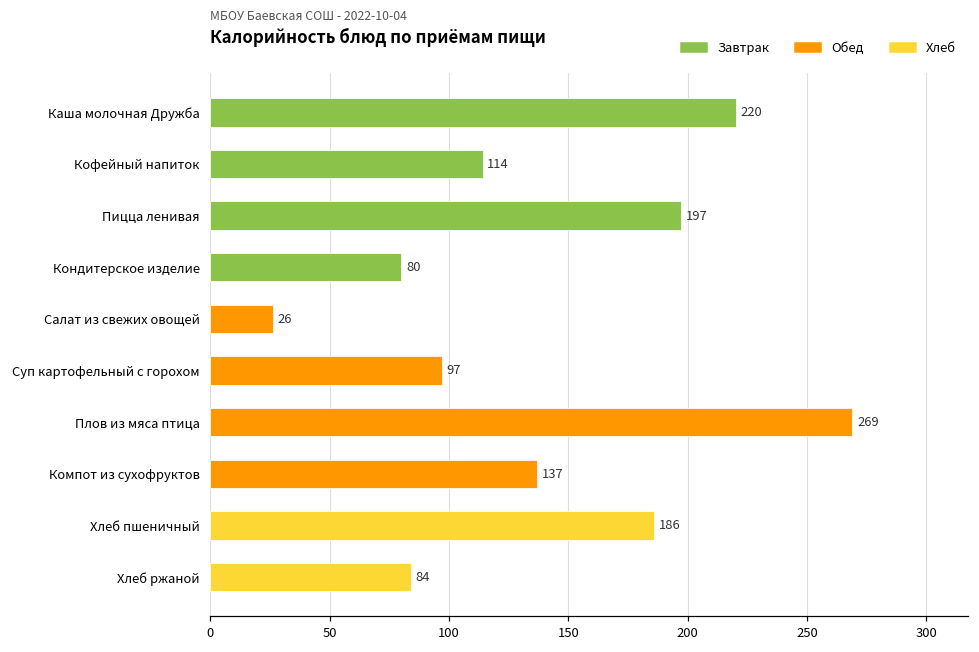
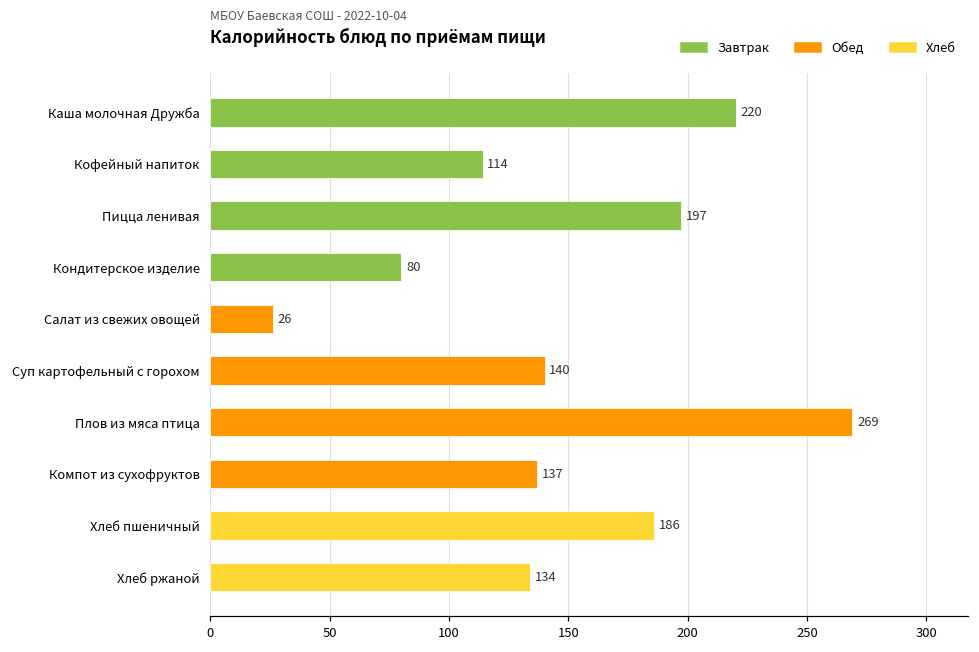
Суп картофельный с горохом: 97 -> 140
Хлеб ржаной: 84 -> 134
